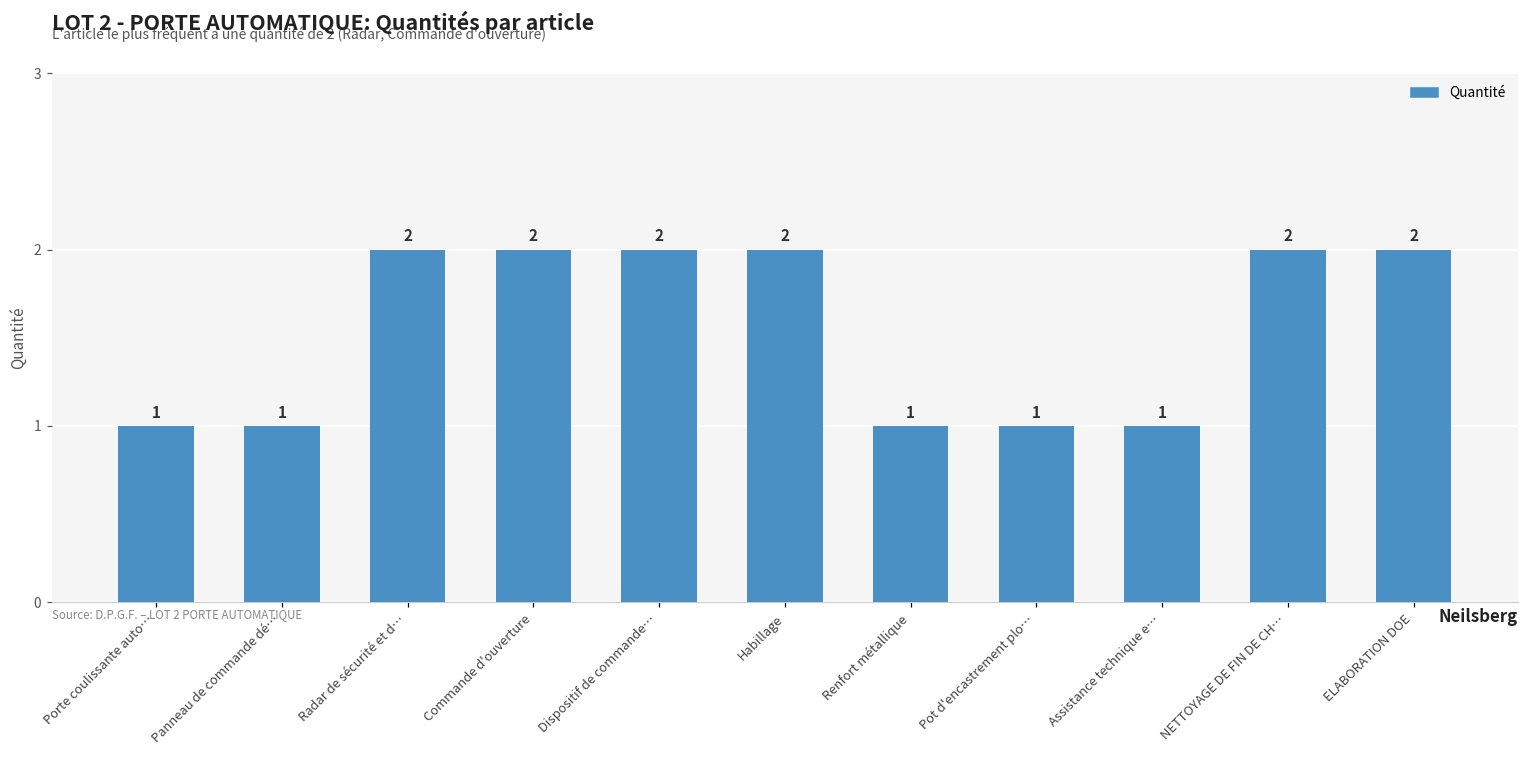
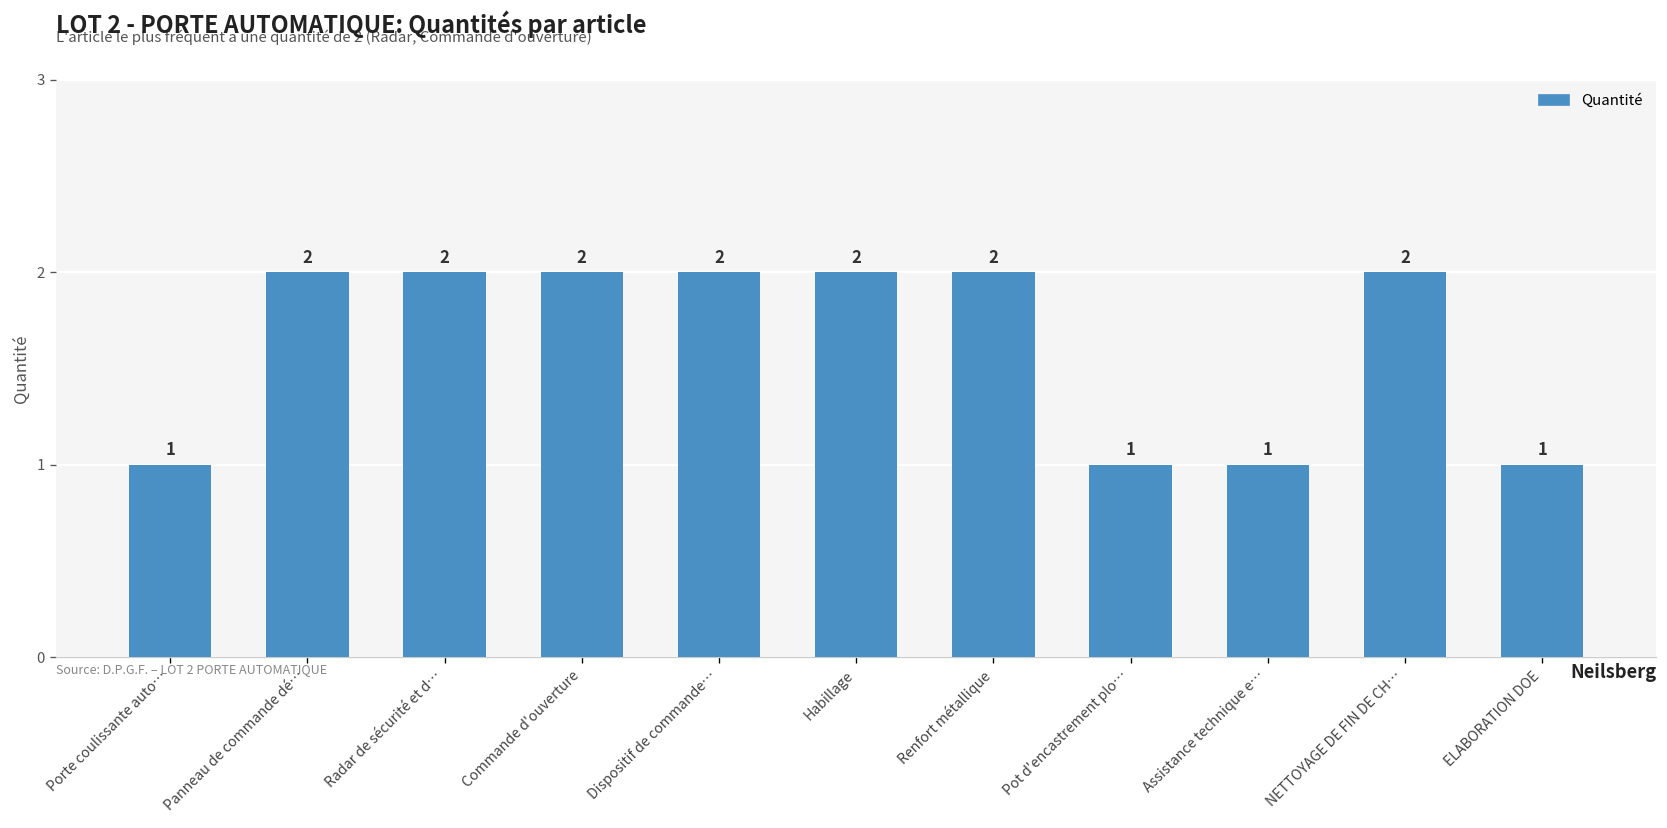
Panneau de commande dé…: 1 -> 2
Renfort métallique: 1 -> 2
ELABORATION DOE: 2 -> 1
